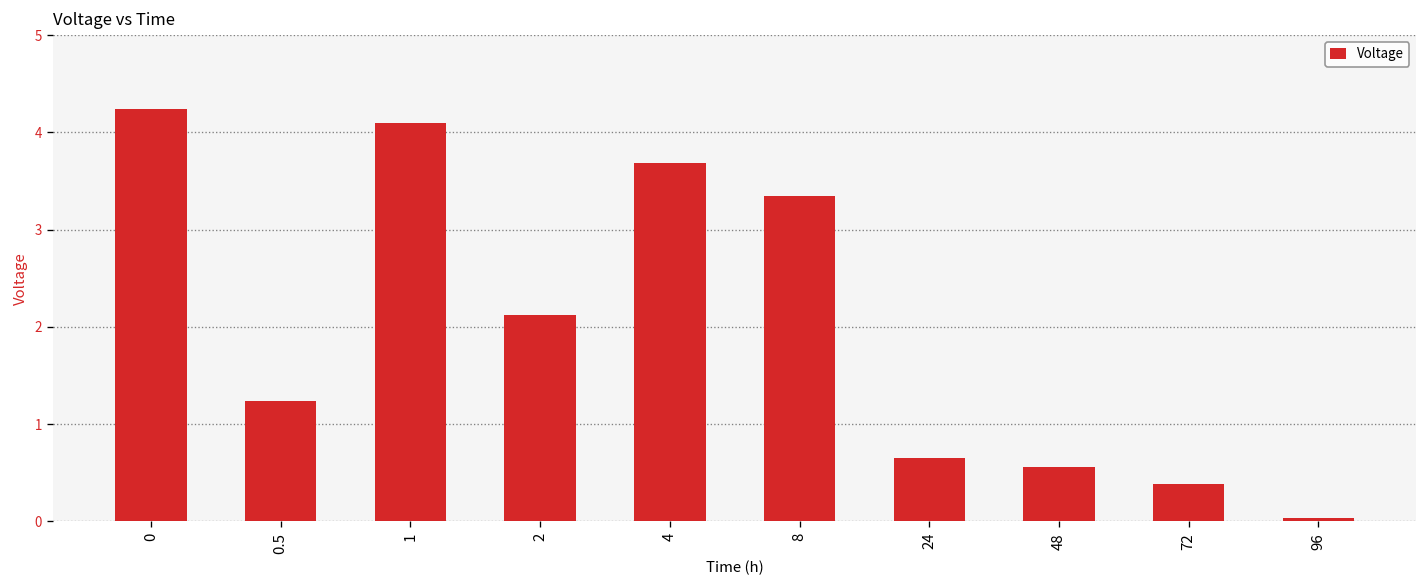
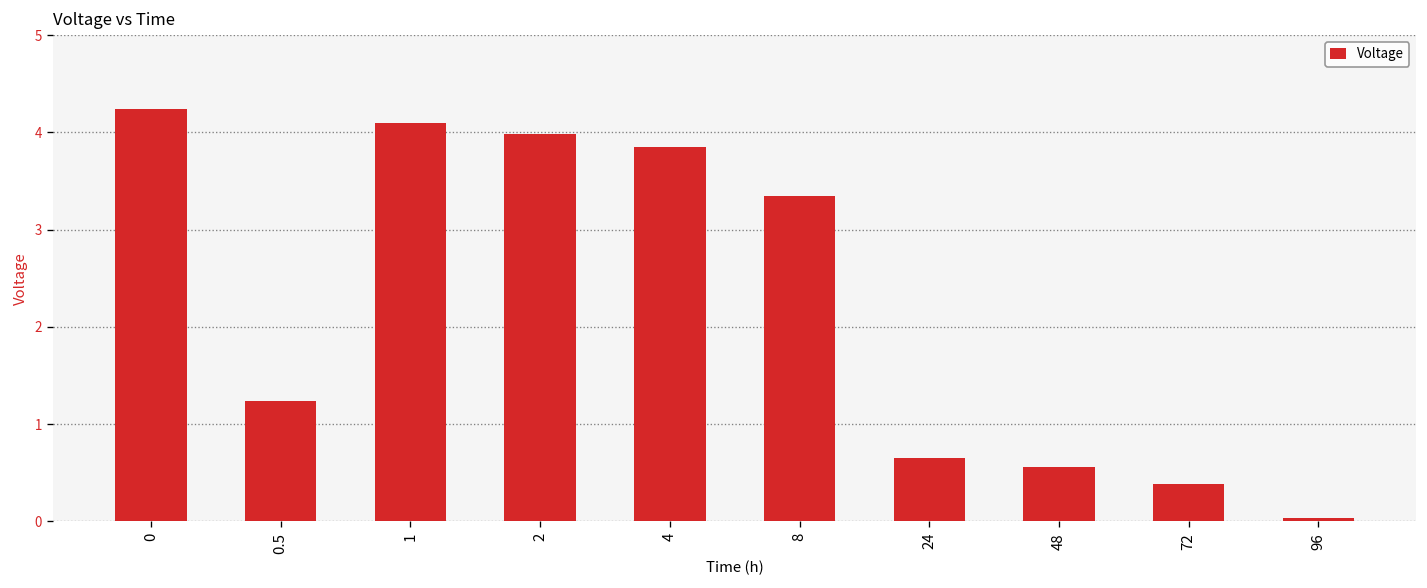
2: 2.1 -> 4.0
4: 3.7 -> 3.8
